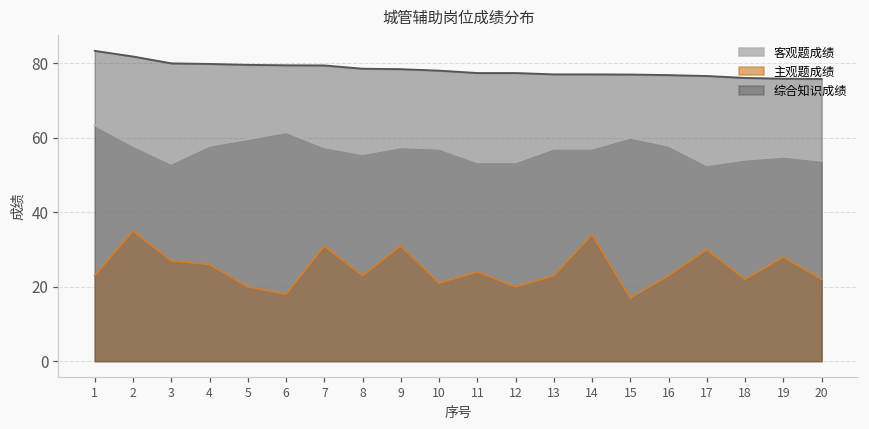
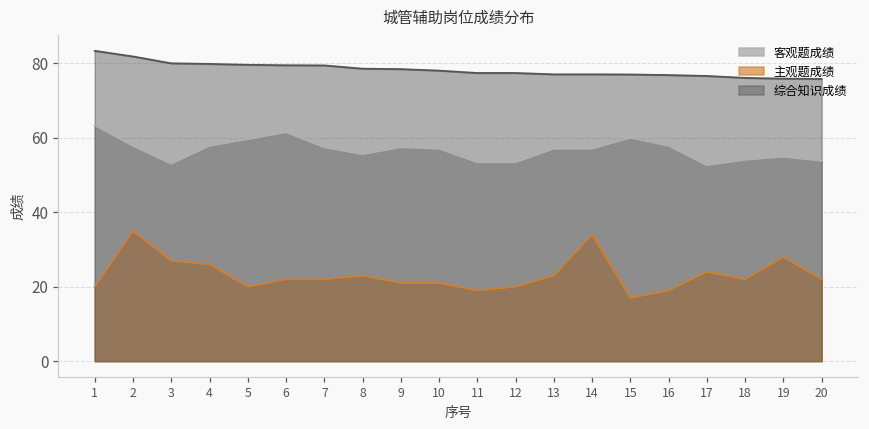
主观题成绩, 1: 23 -> 20
主观题成绩, 6: 18 -> 22
主观题成绩, 7: 31 -> 22
主观题成绩, 9: 31 -> 21
主观题成绩, 11: 24 -> 19
主观题成绩, 16: 23 -> 19
主观题成绩, 17: 30 -> 24
